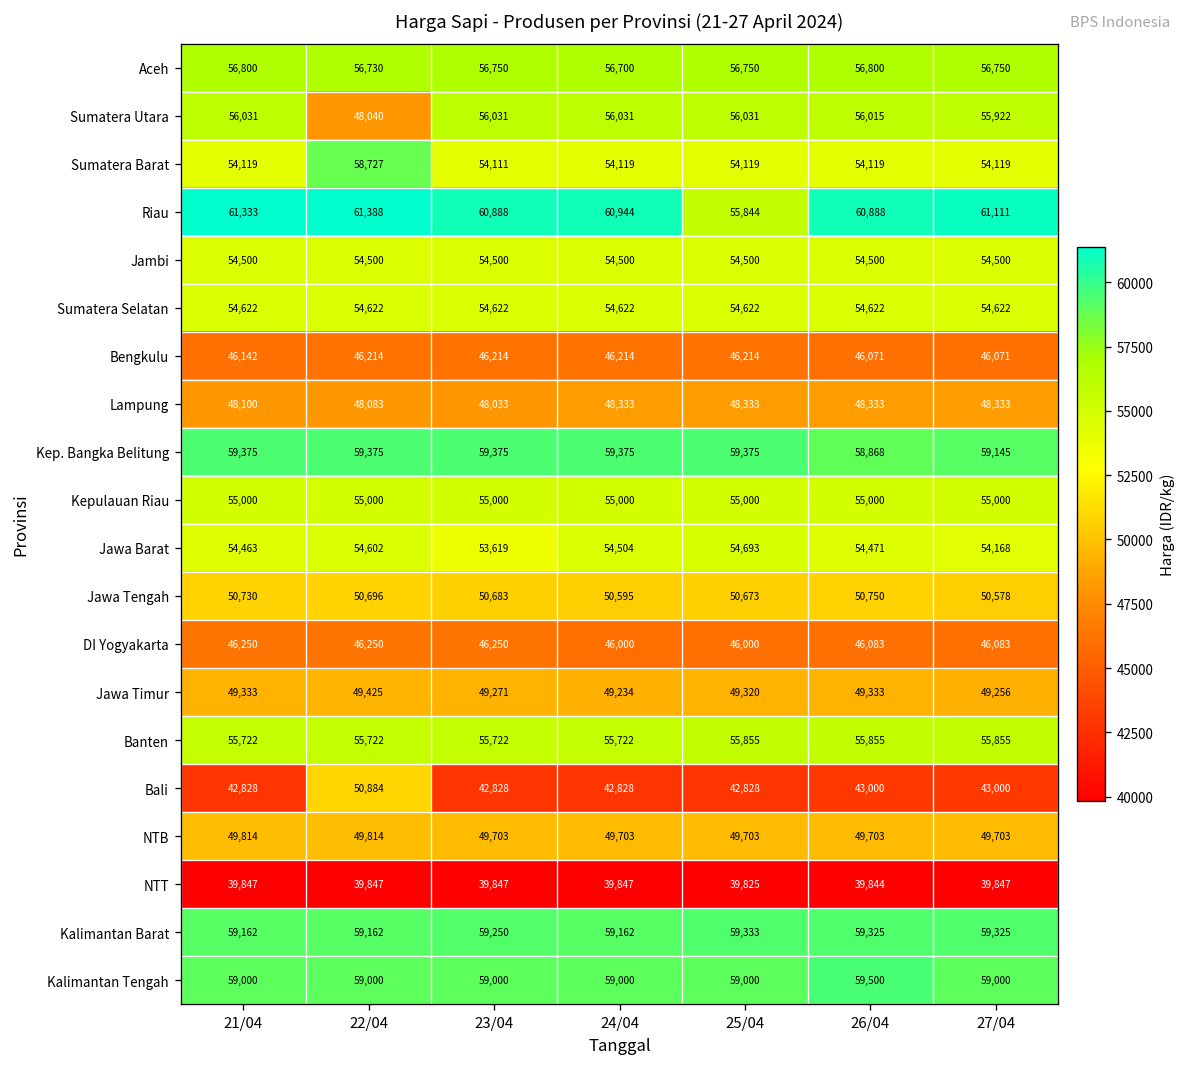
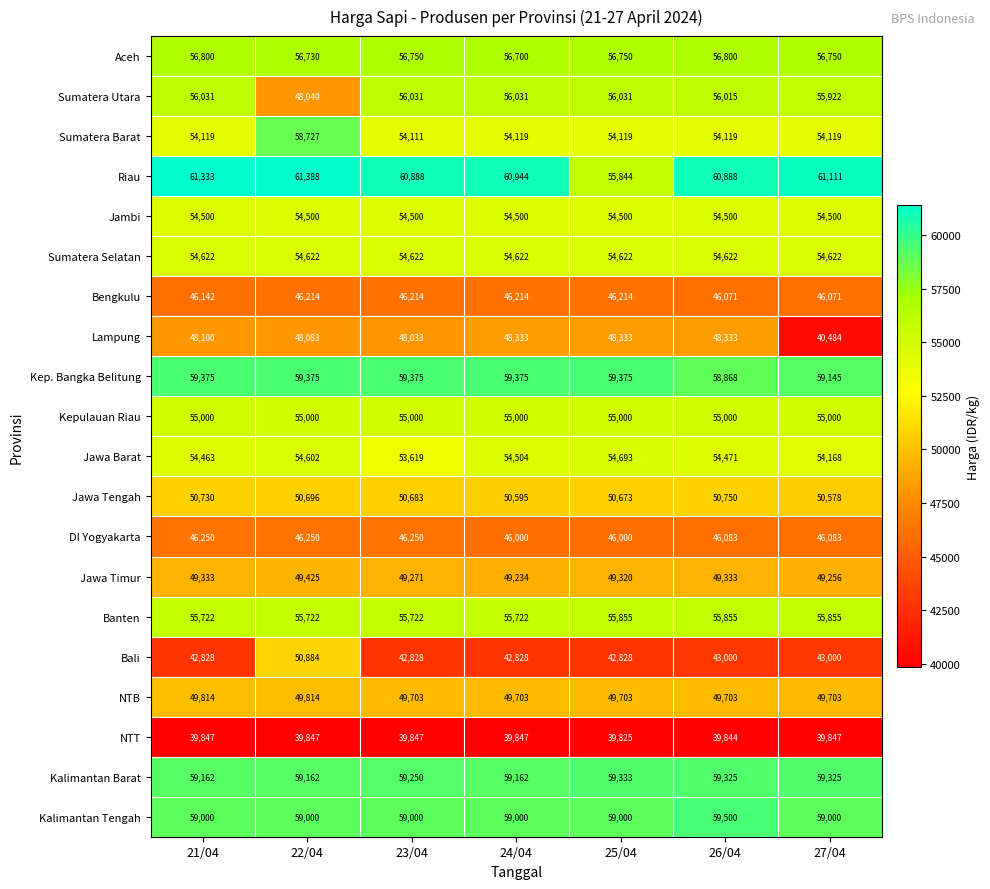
Lampung, 27/04: 48,333 -> 40,484
